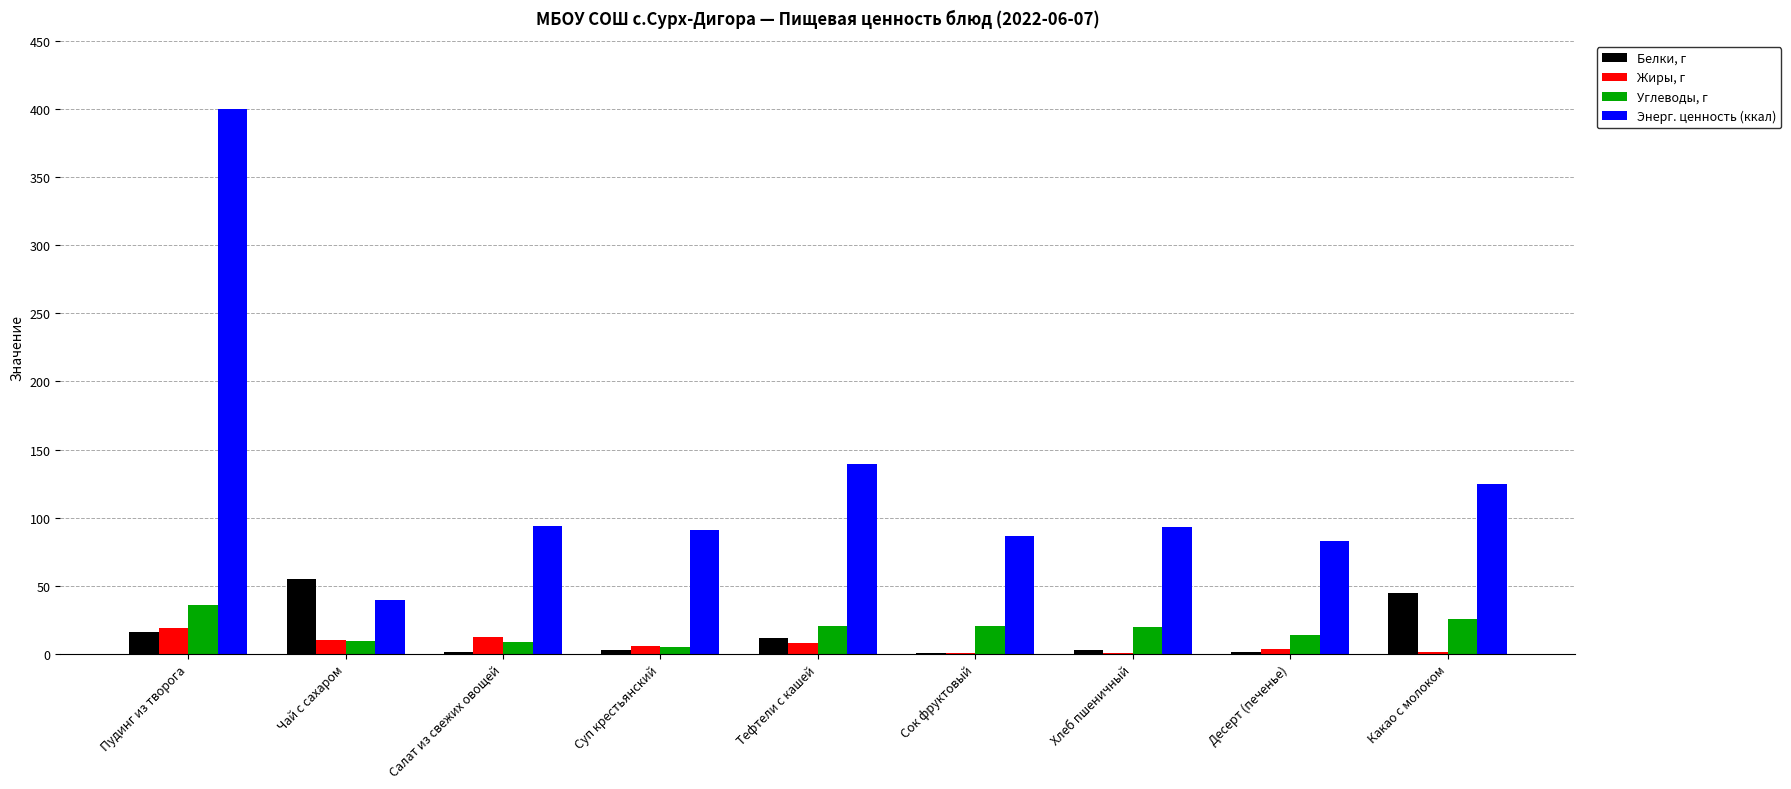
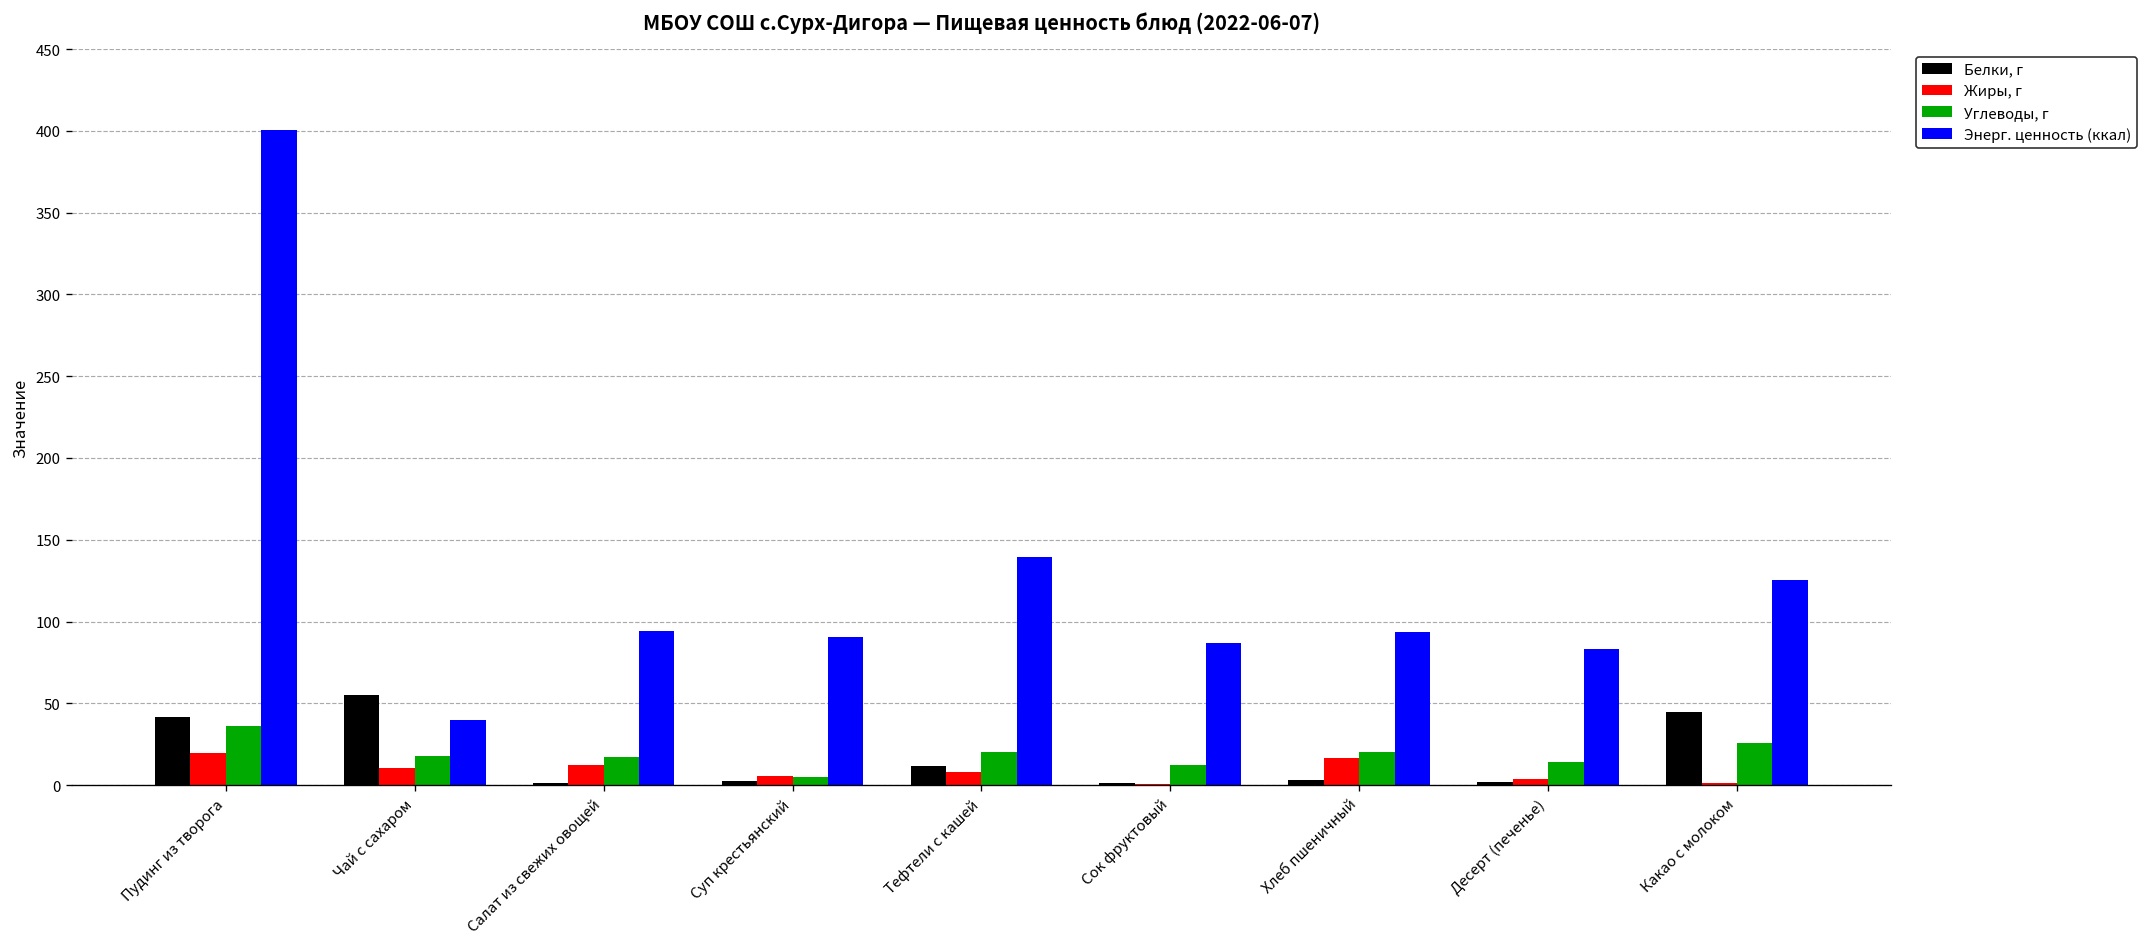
Белки, г, Пудинг из творога: 16 -> 42
Углеводы, г, Чай с сахаром: 9 -> 18
Углеводы, г, Салат из свежих овощей: 9 -> 17
Углеводы, г, Сок фруктовый: 20 -> 12
Жиры, г, Хлеб пшеничный: 1 -> 17
